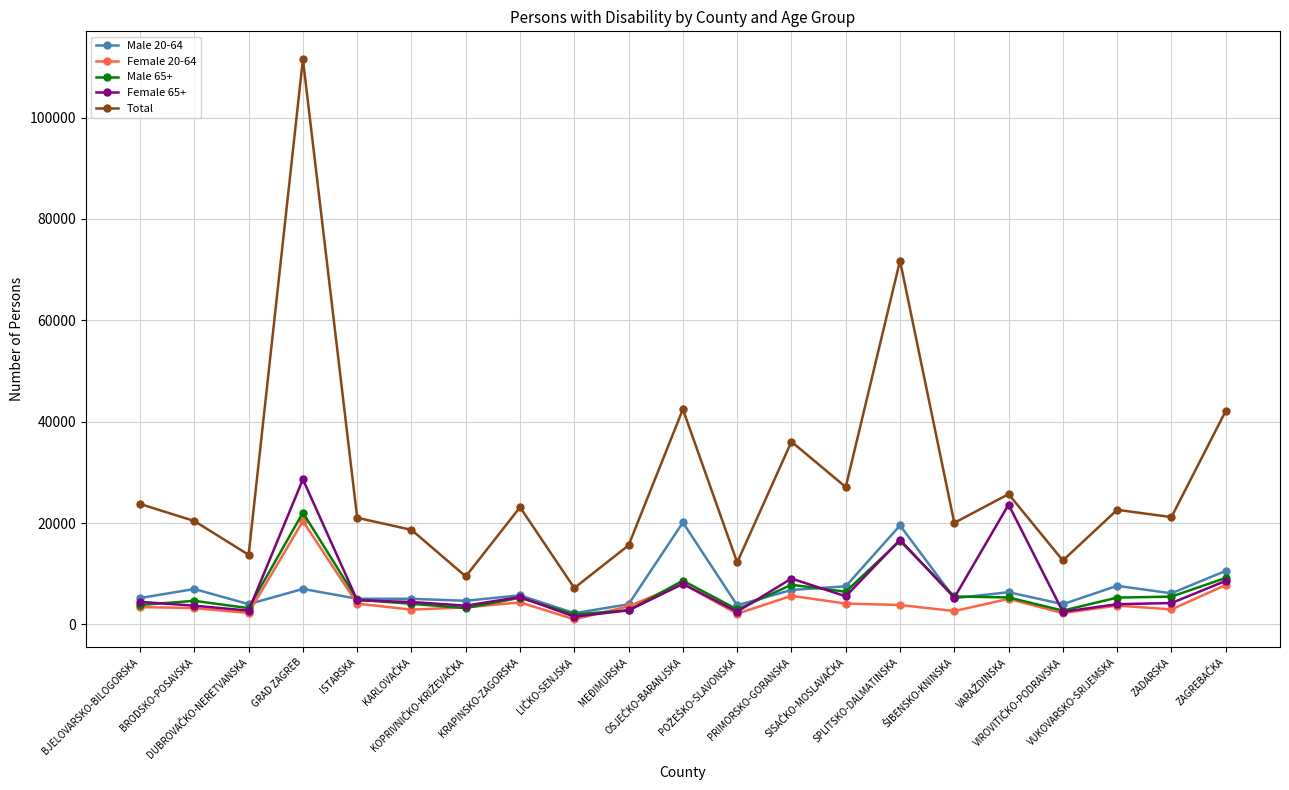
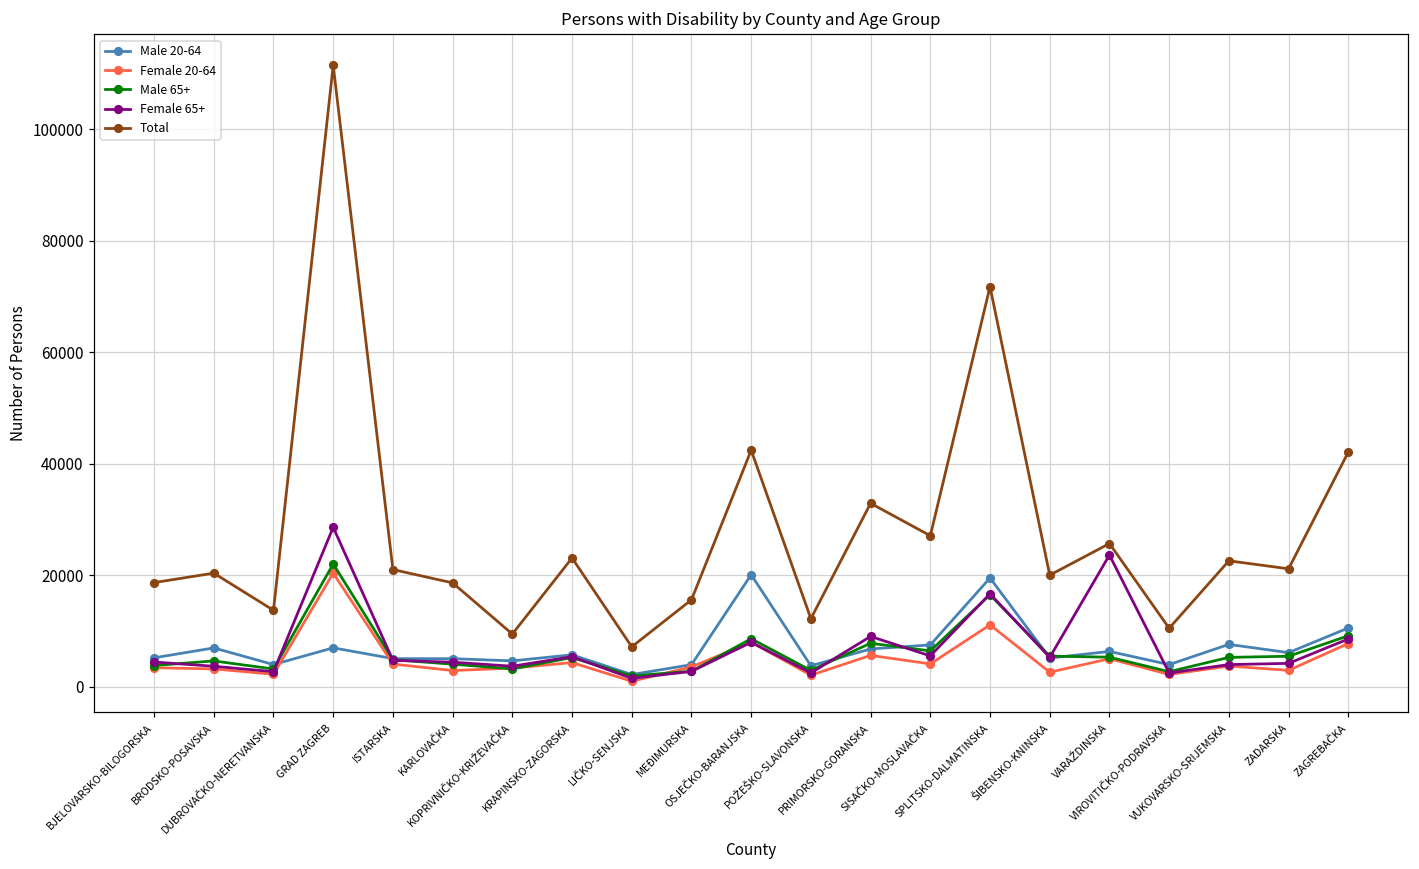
Total, BJELOVARSKO-BILOGORSKA: 24000 -> 19000
Total, PRIMORSKO-GORANSKA: 36000 -> 33000
Female 20-64, SPLITSKO-DALMATINSKA: 4000 -> 11000
Total, VIROVITIČKO-PODRAVSKA: 13000 -> 11000
